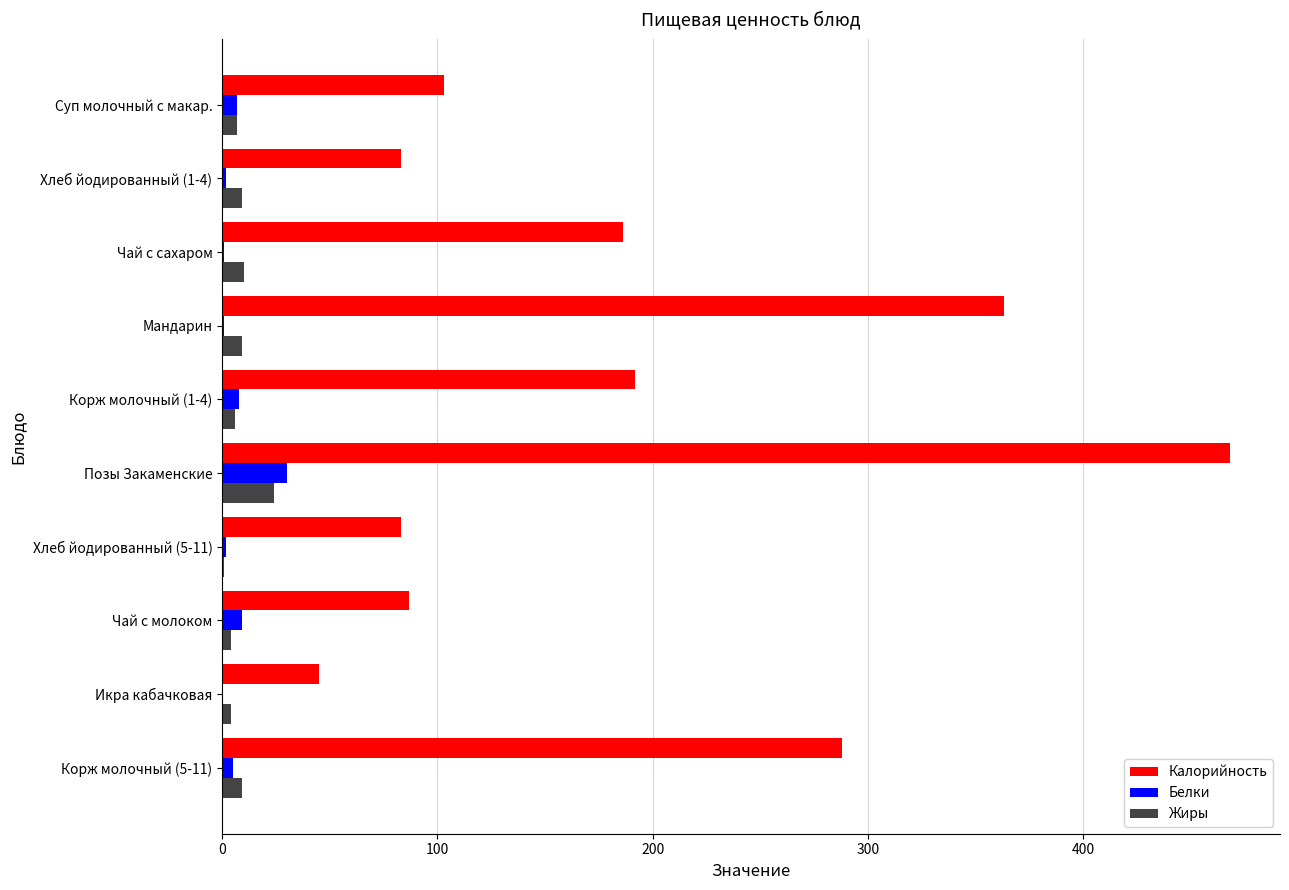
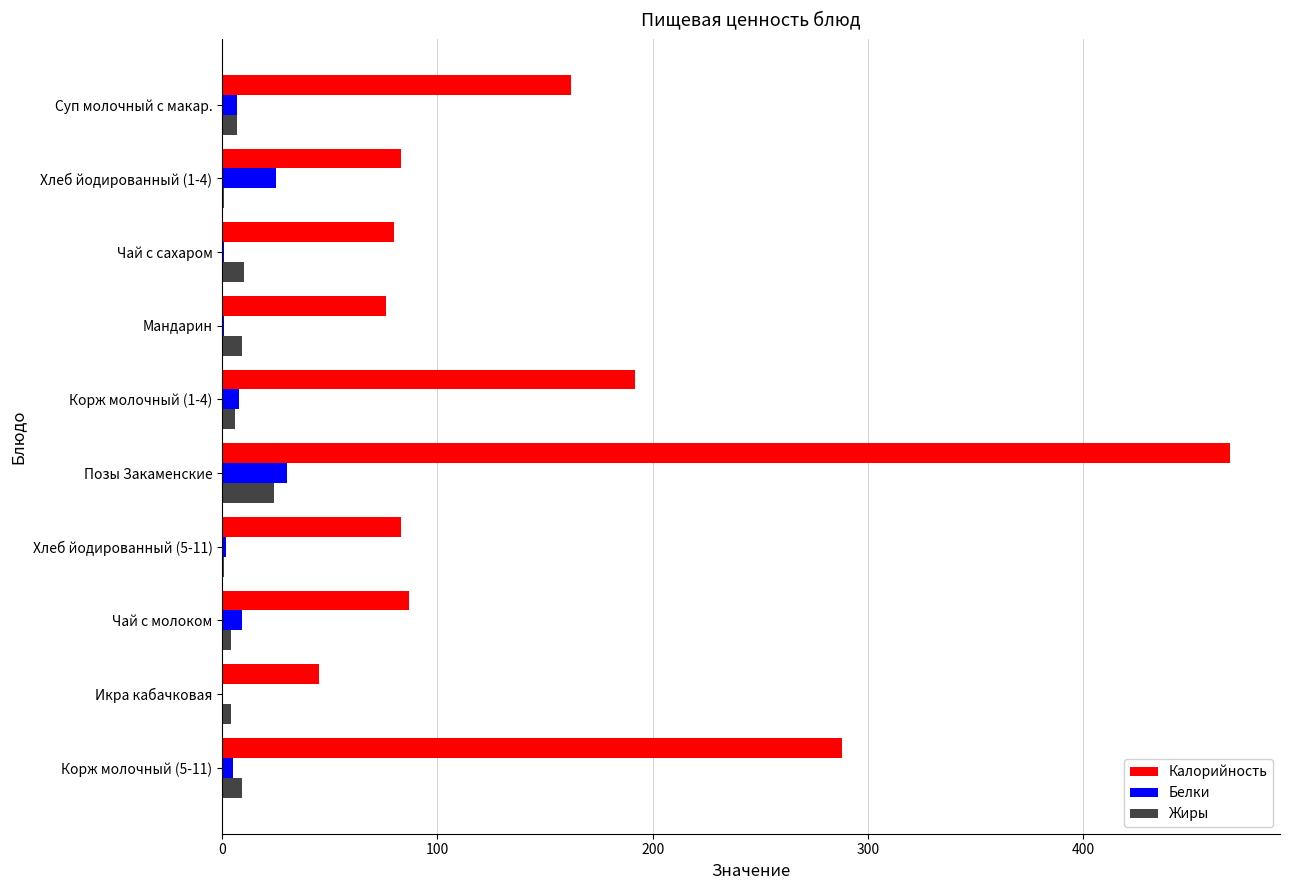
Калорийность, Суп молочный с макар.: 103 -> 162
Белки, Хлеб йодированный (1-4): 2 -> 25
Жиры, Хлеб йодированный (1-4): 9 -> 1
Калорийность, Чай с сахаром: 186 -> 80
Калорийность, Мандарин: 363 -> 76
